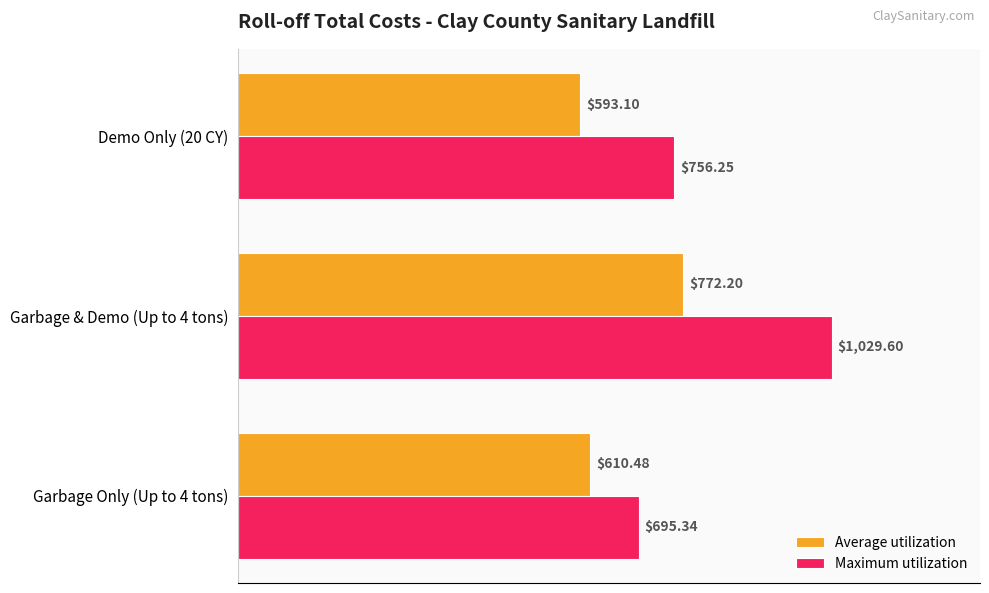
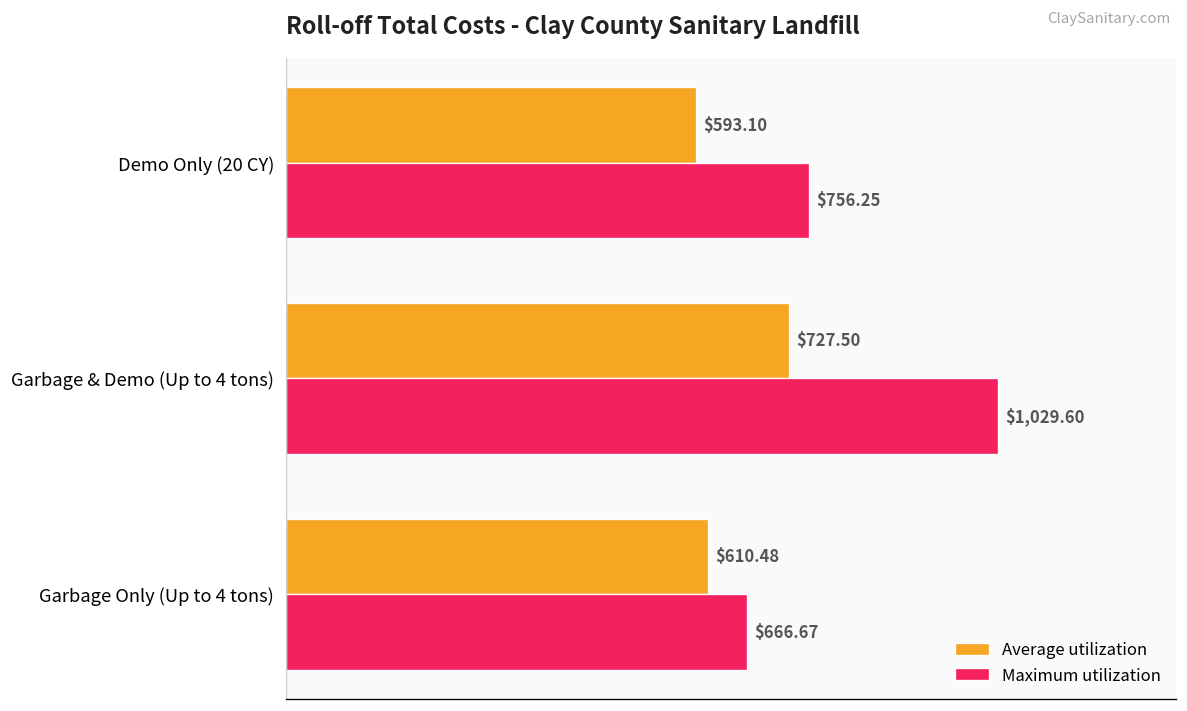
Average utilization, Garbage & Demo (Up to 4 tons): $772.20 -> $727.50
Maximum utilization, Garbage Only (Up to 4 tons): $695.34 -> $666.67
